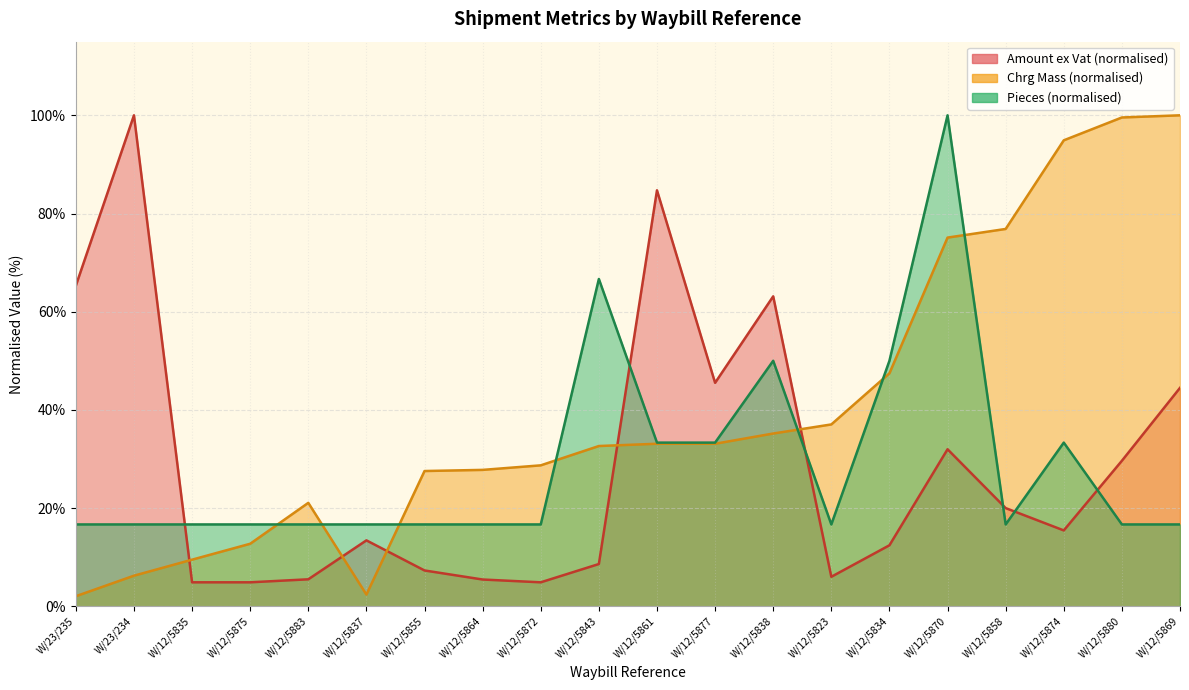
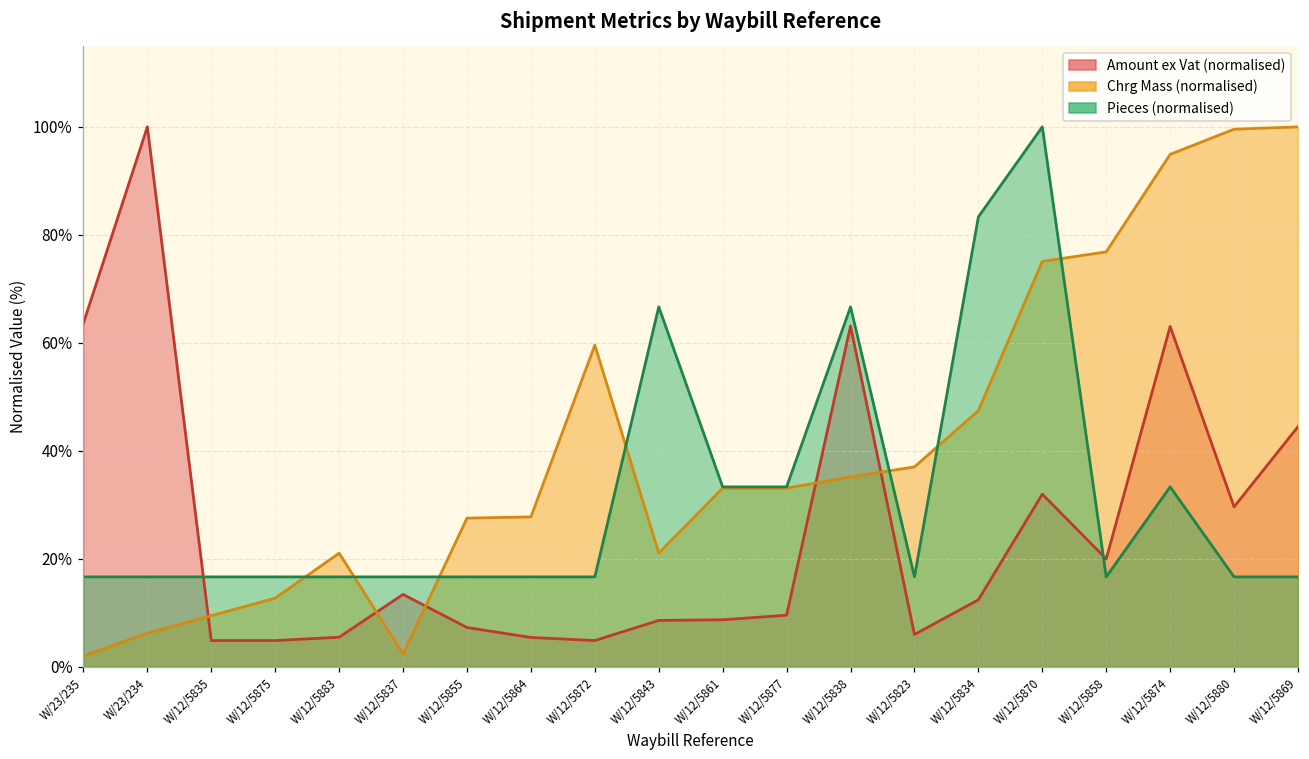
Amount ex Vat (normalised), W/23/235: 65% -> 64%
Chrg Mass (normalised), W/12/5872: 29% -> 60%
Chrg Mass (normalised), W/12/5843: 33% -> 21%
Amount ex Vat (normalised), W/12/5861: 85% -> 9%
Amount ex Vat (normalised), W/12/5877: 46% -> 10%
Pieces (normalised), W/12/5838: 50% -> 67%
Pieces (normalised), W/12/5834: 50% -> 83%
Amount ex Vat (normalised), W/12/5874: 15% -> 63%
